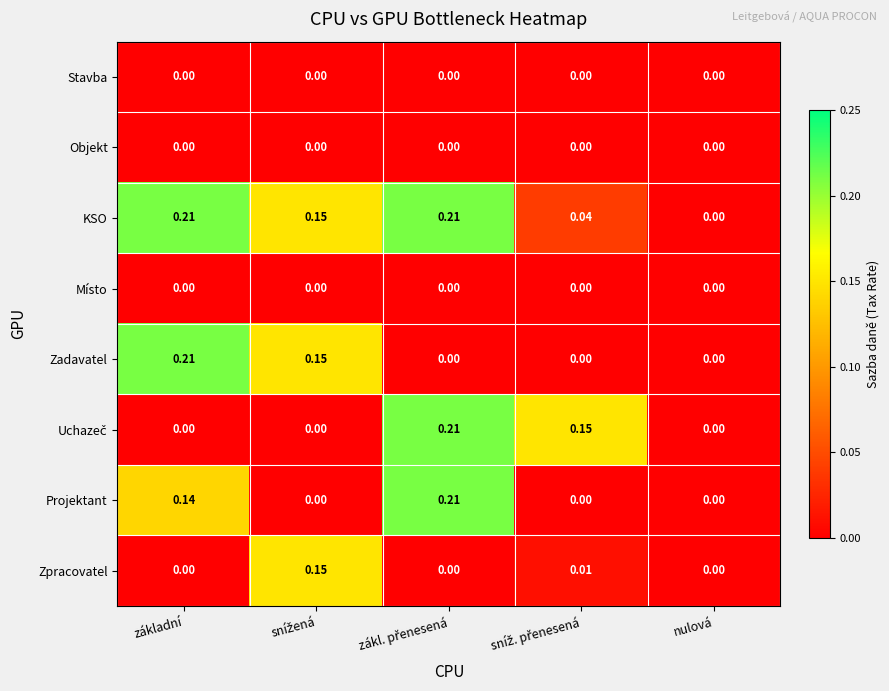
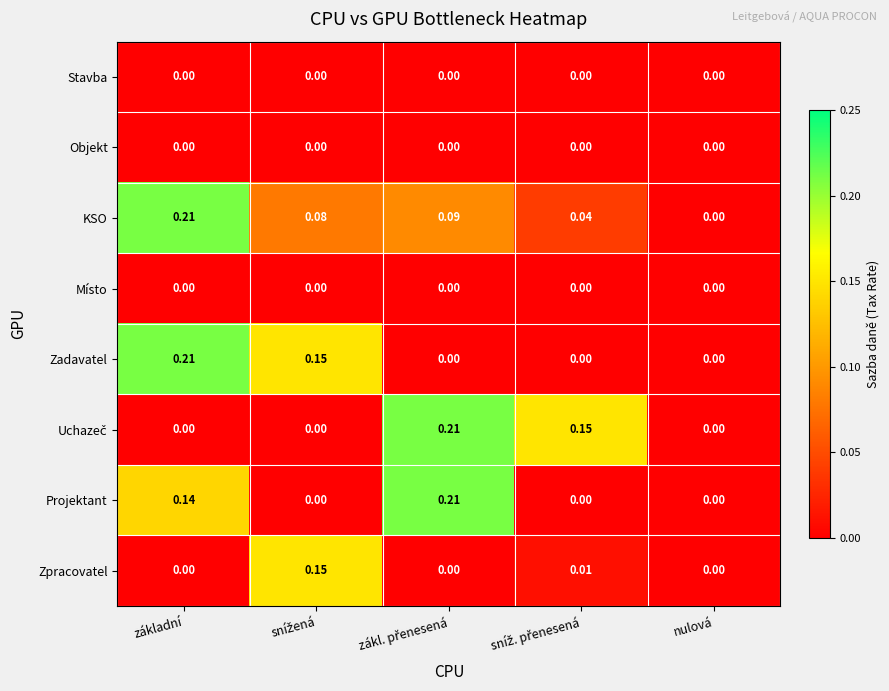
KSO, snížená: 0.15 -> 0.08
KSO, zákl. přenesená: 0.21 -> 0.09
